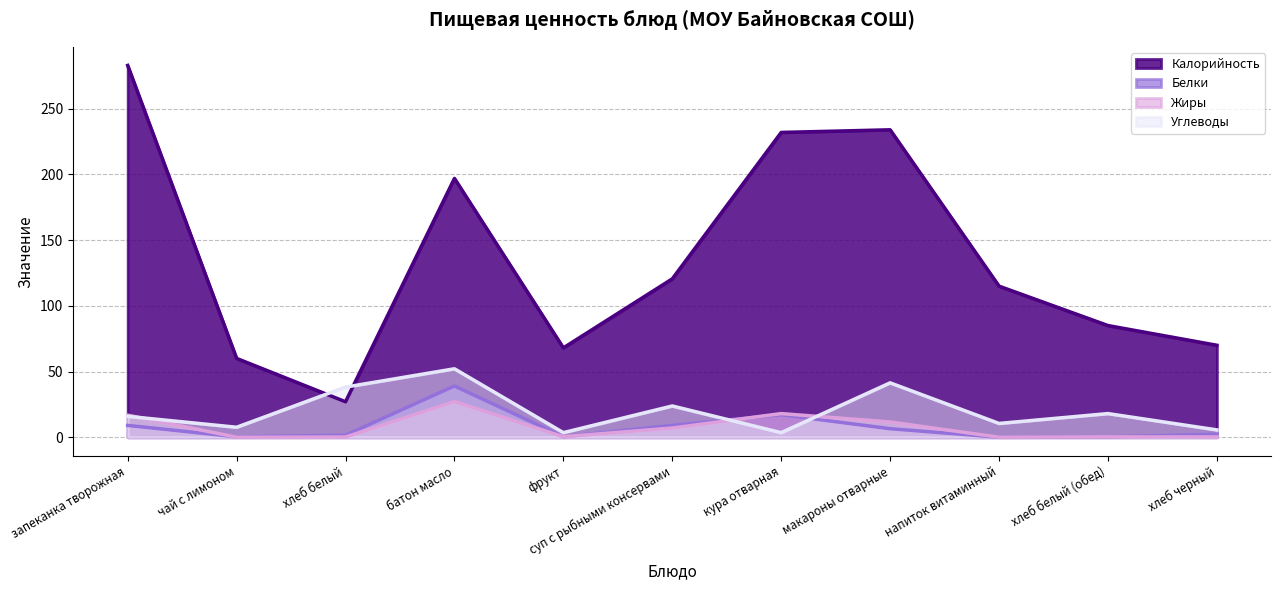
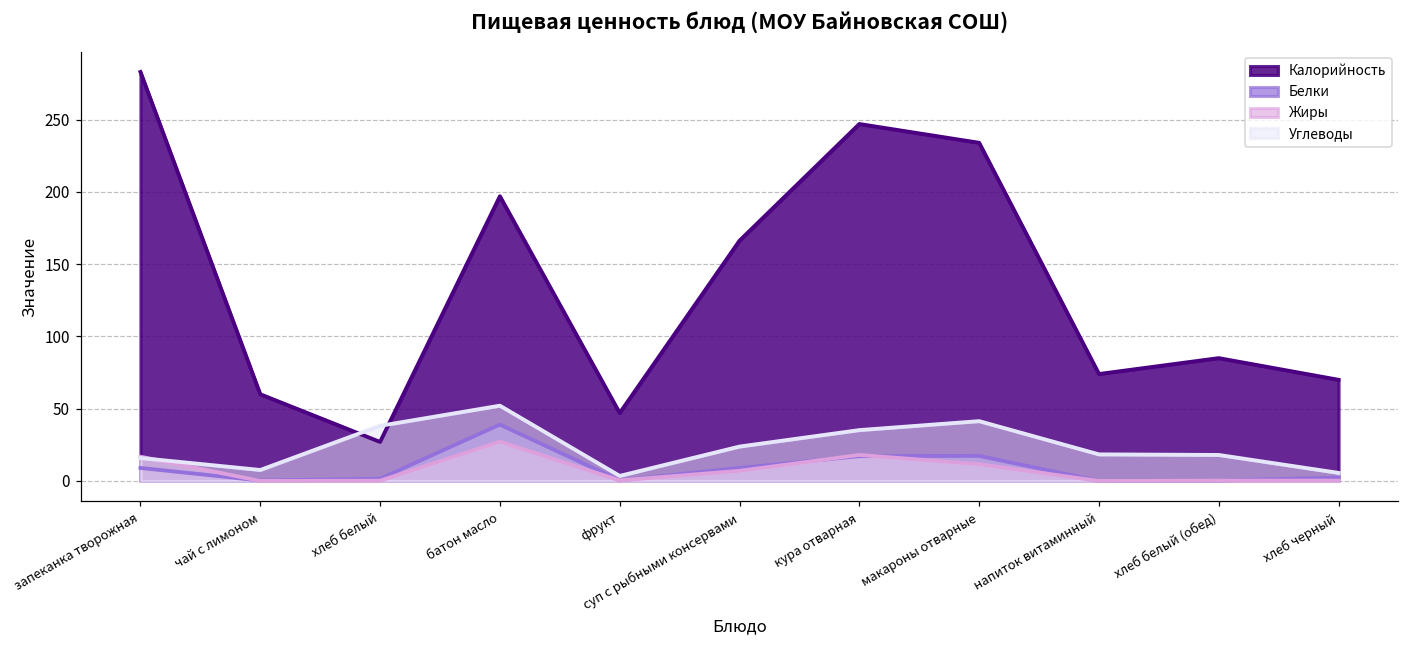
Калорийность, фрукт: 68 -> 47
Калорийность, суп с рыбными консервами: 121 -> 166
Калорийность, кура отварная: 232 -> 247
Углеводы, кура отварная: 4 -> 35
Белки, макароны отварные: 6 -> 17
Калорийность, напиток витаминный: 115 -> 74
Углеводы, напиток витаминный: 11 -> 18
